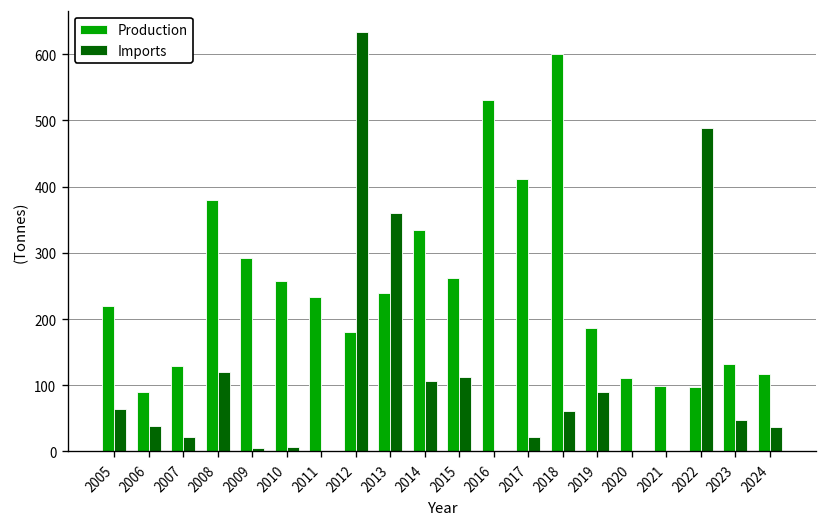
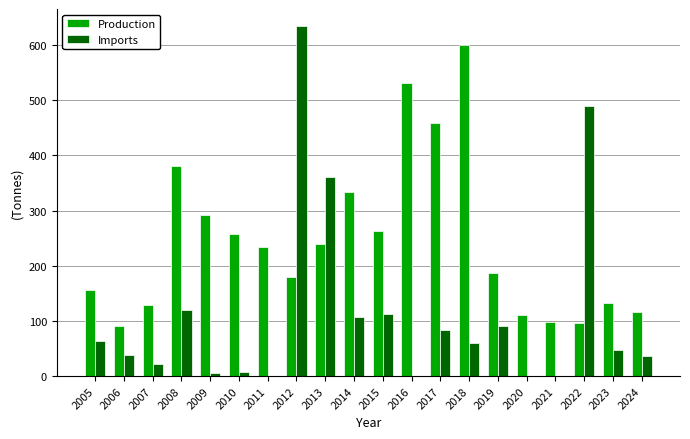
Production, 2005: 220 -> 160
Production, 2017: 410 -> 460
Imports, 2017: 20 -> 80
